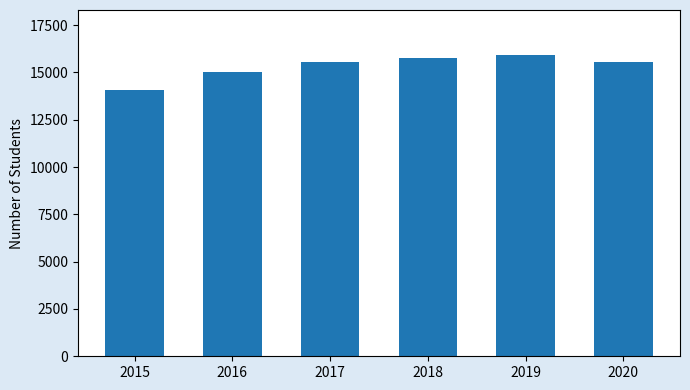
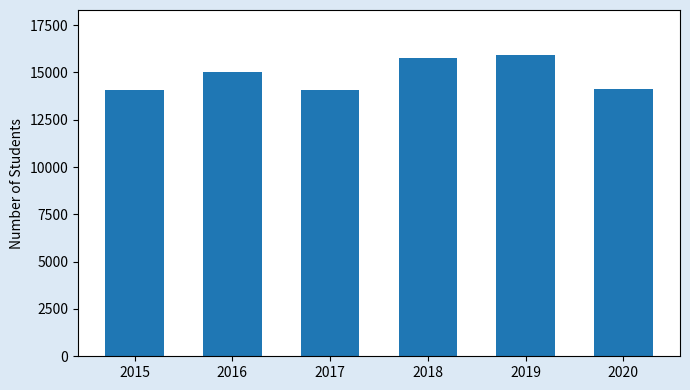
2017: 15600 -> 14100
2020: 15600 -> 14100
